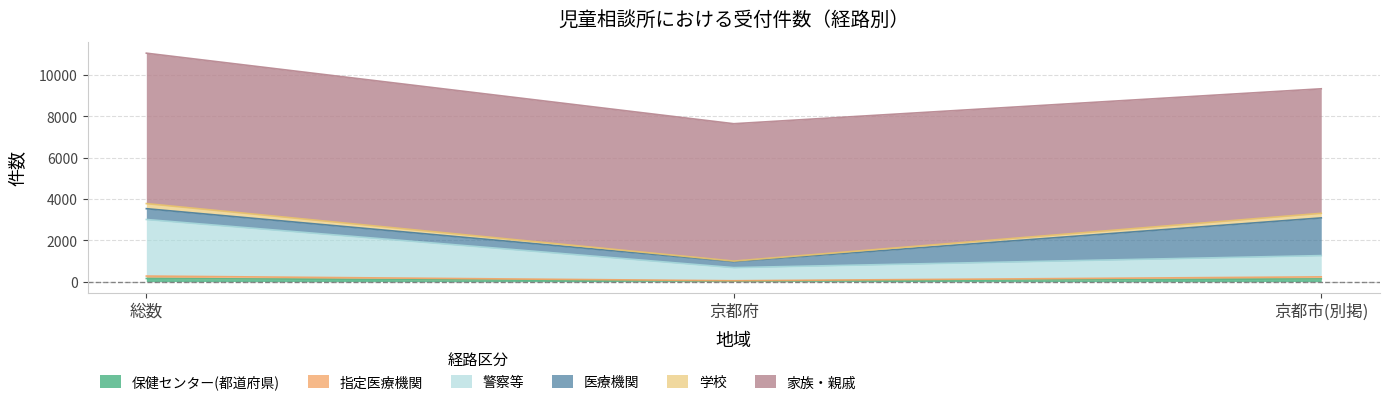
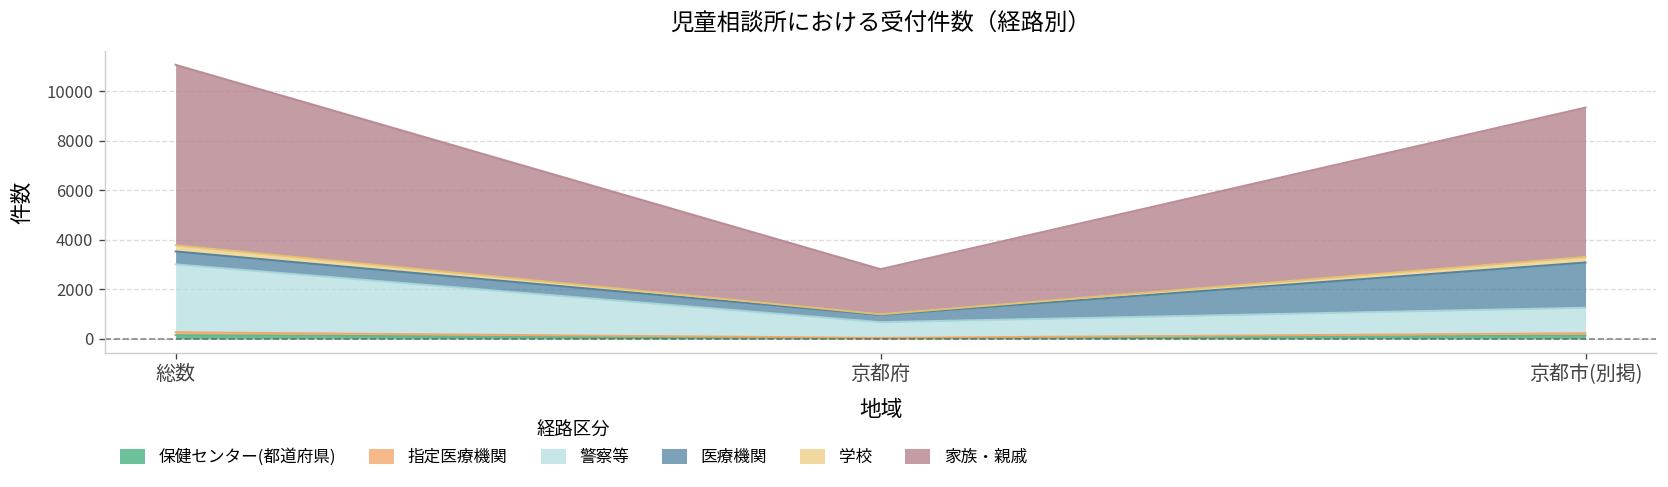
家族・親戚, 京都府: 6700 -> 1800
